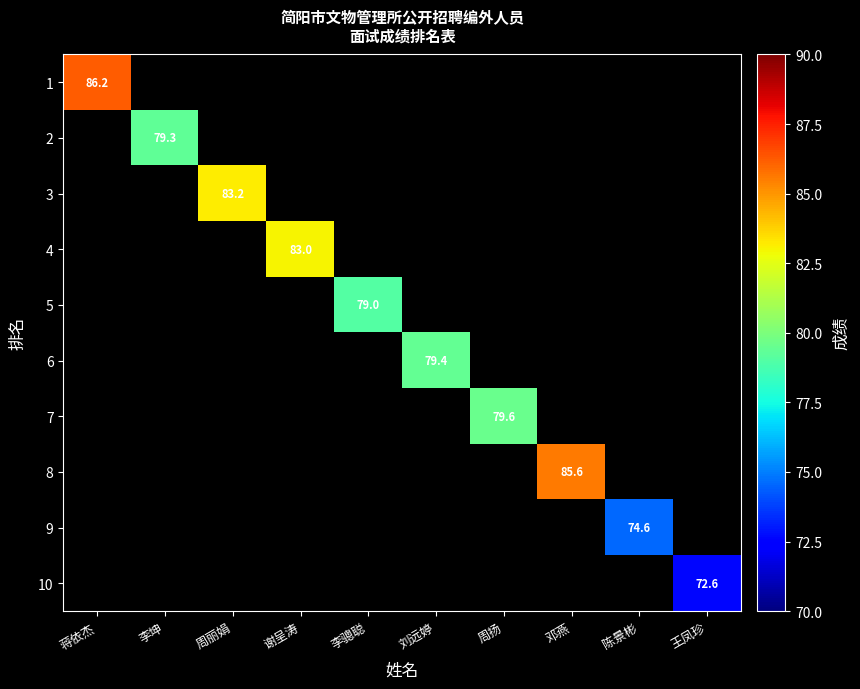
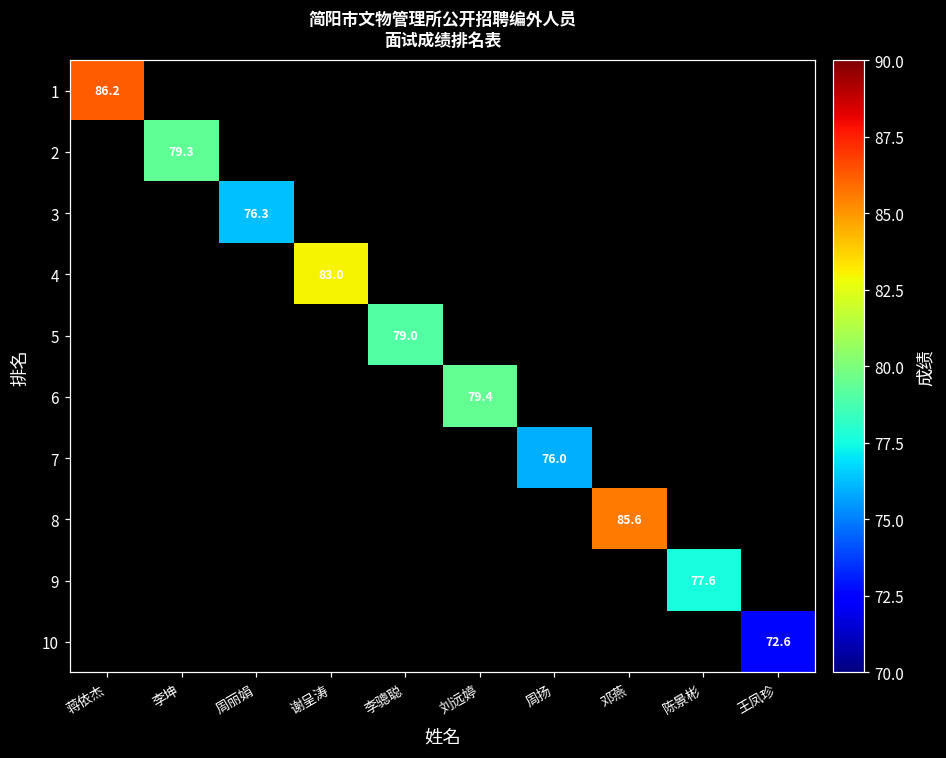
3, 周丽娟: 83.2 -> 76.3
7, 周扬: 79.6 -> 76.0
9, 陈景彬: 74.6 -> 77.6
